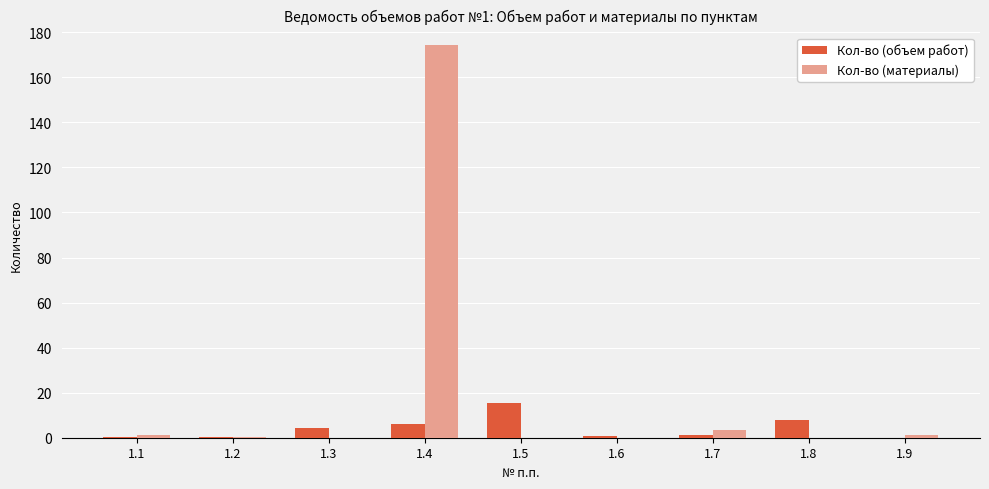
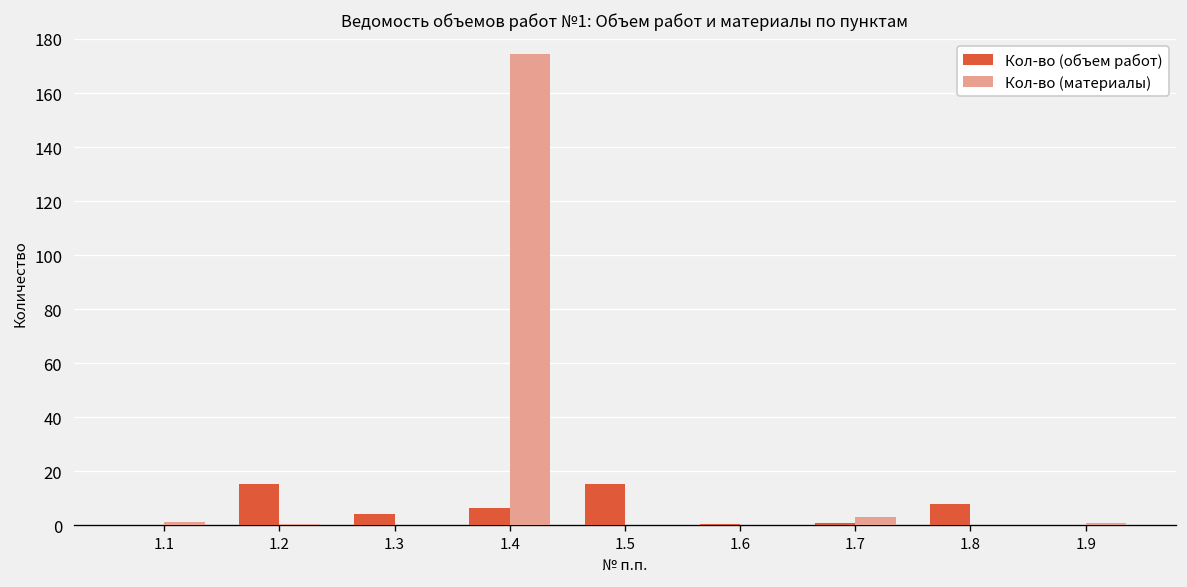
Кол-во (объем работ), 1.2: 0 -> 15
